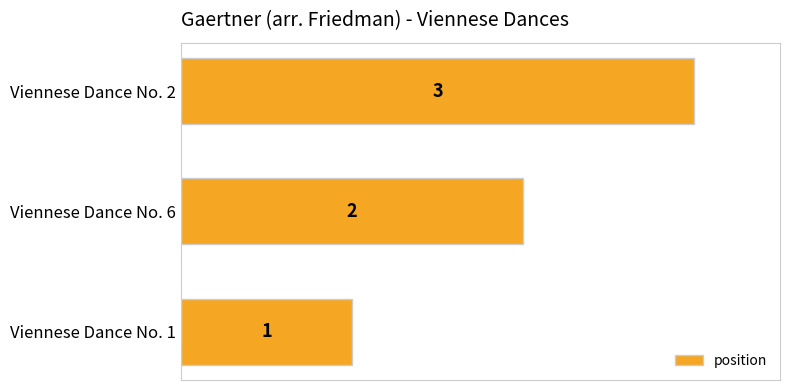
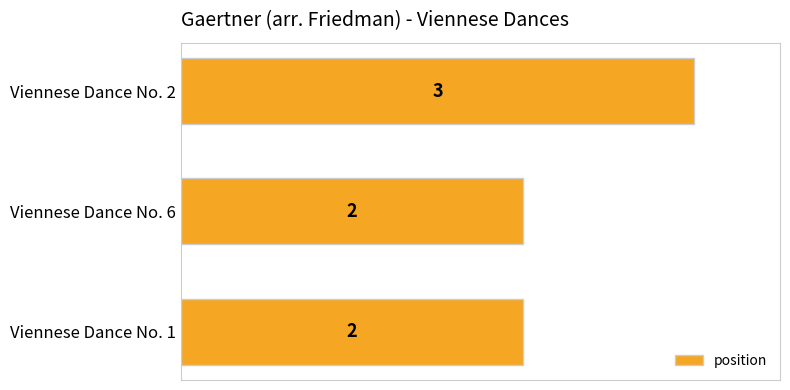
Viennese Dance No. 1: 1 -> 2
